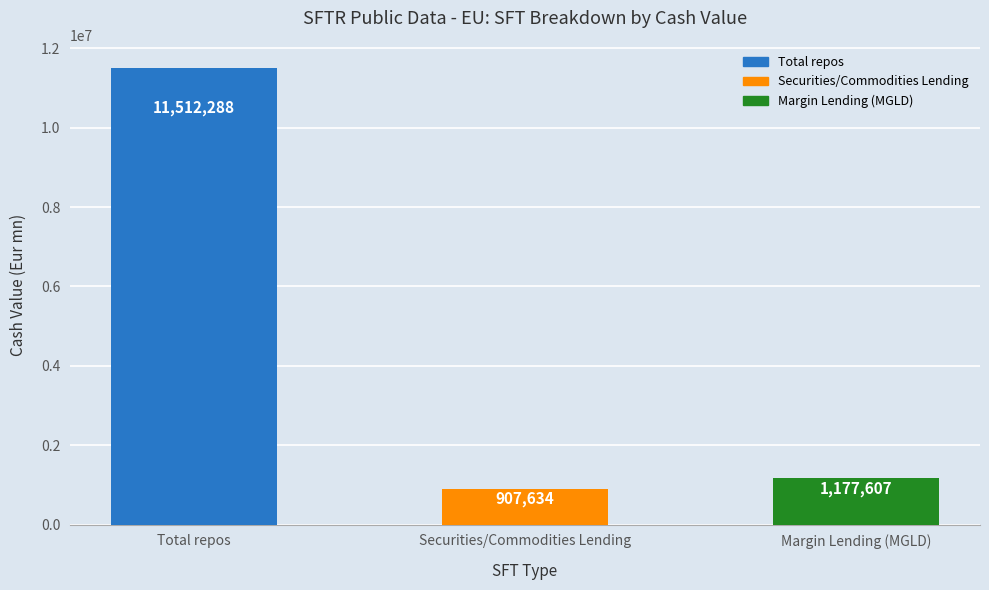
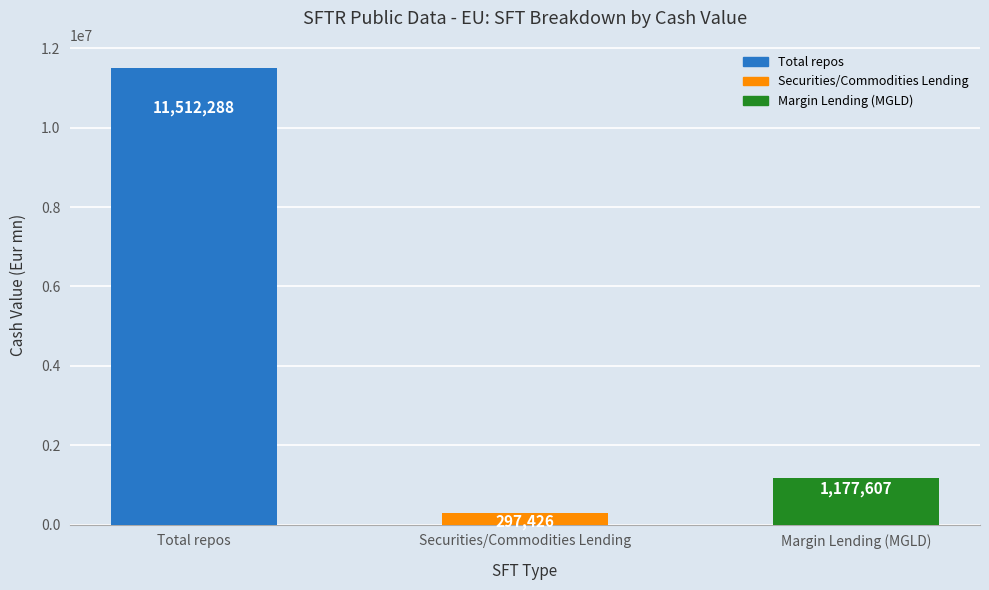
Securities/Commodities Lending: 907,634 -> 297,426
